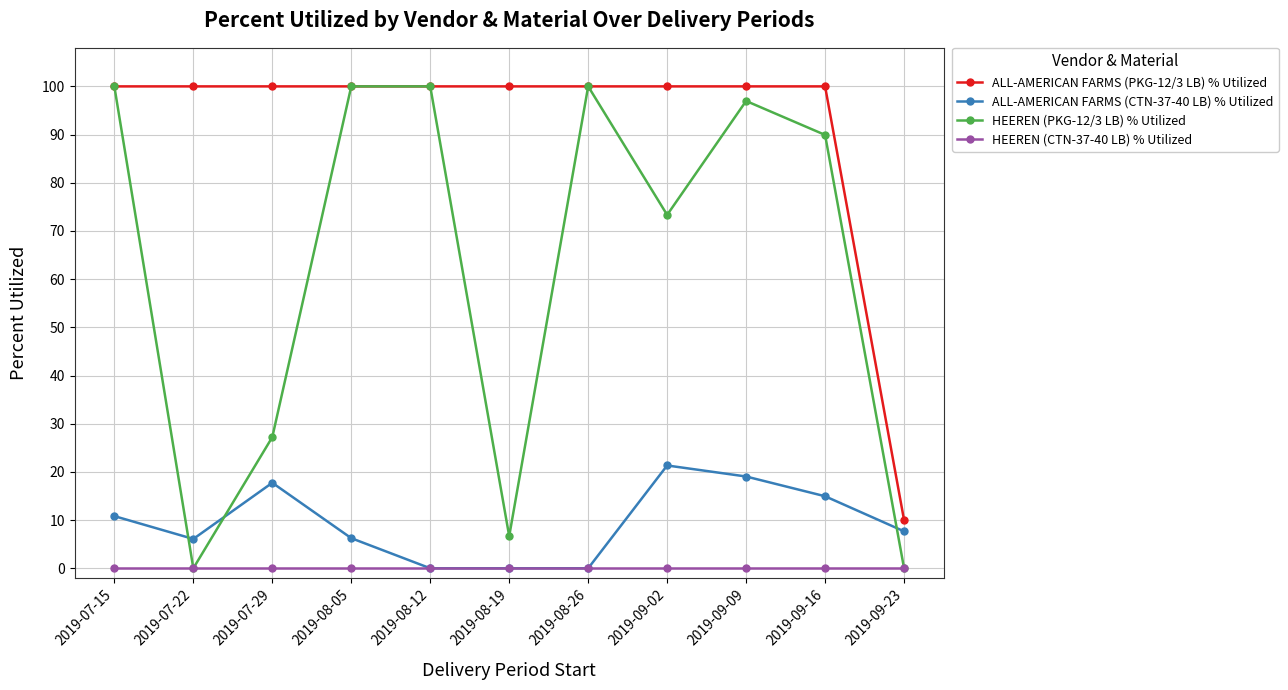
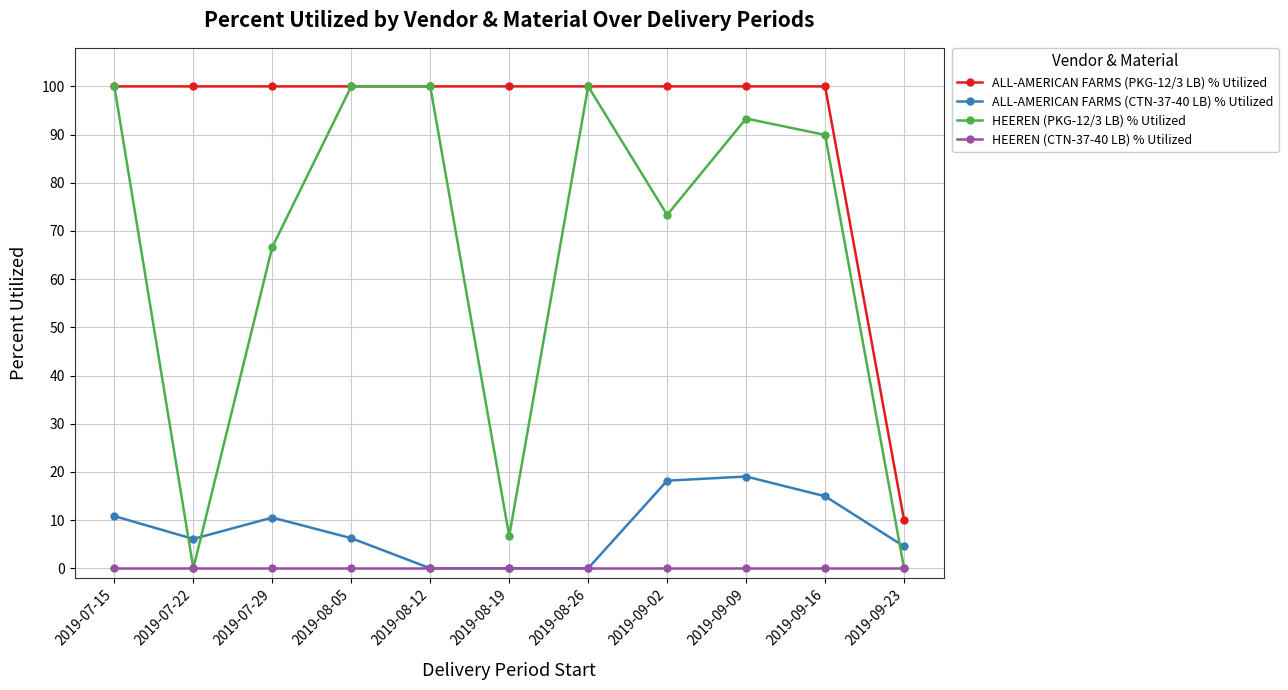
ALL-AMERICAN FARMS (CTN-37-40 LB) % Utilized, 2019-07-29: 18 -> 11
HEEREN (PKG-12/3 LB) % Utilized, 2019-07-29: 27 -> 67
ALL-AMERICAN FARMS (CTN-37-40 LB) % Utilized, 2019-09-02: 21 -> 18
HEEREN (PKG-12/3 LB) % Utilized, 2019-09-09: 97 -> 93
ALL-AMERICAN FARMS (CTN-37-40 LB) % Utilized, 2019-09-23: 8 -> 5
